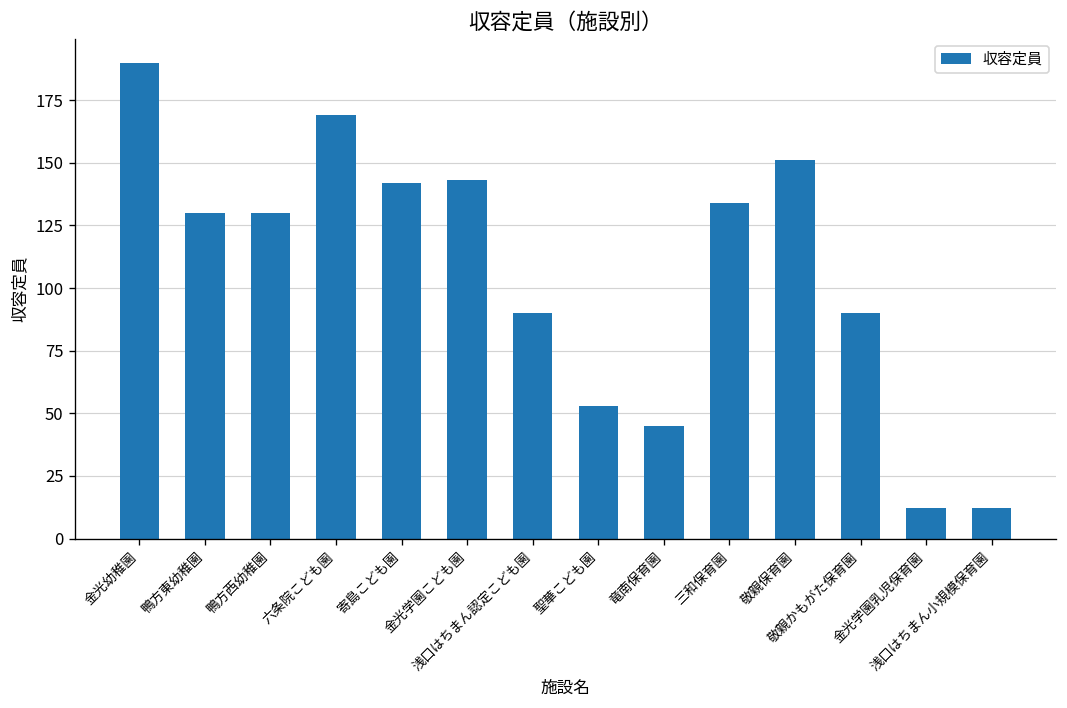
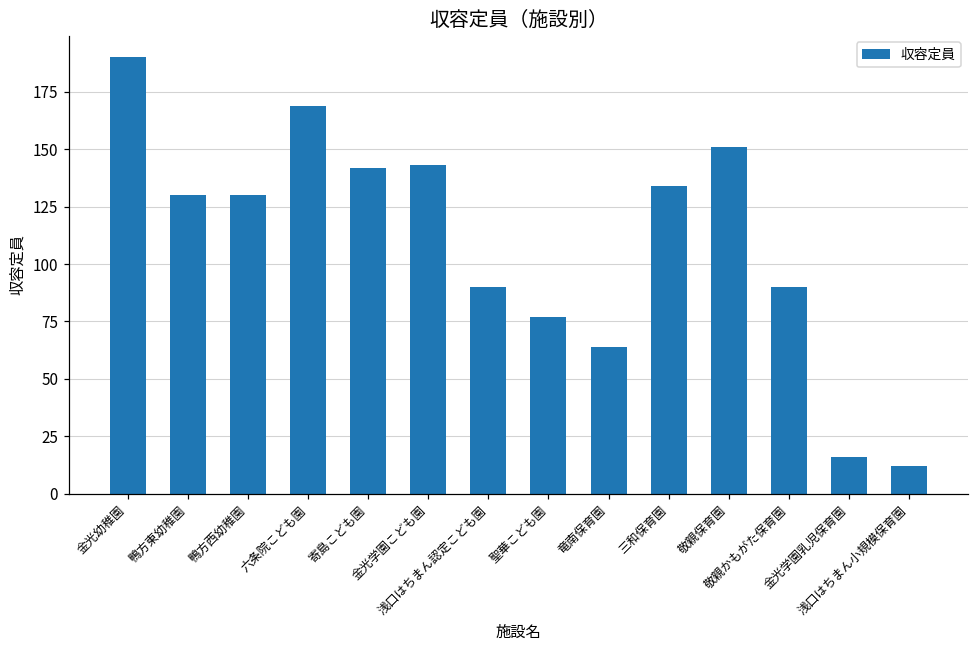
聖華こども園: 53 -> 77
竜南保育園: 45 -> 64
金光学園乳児保育園: 12 -> 16
